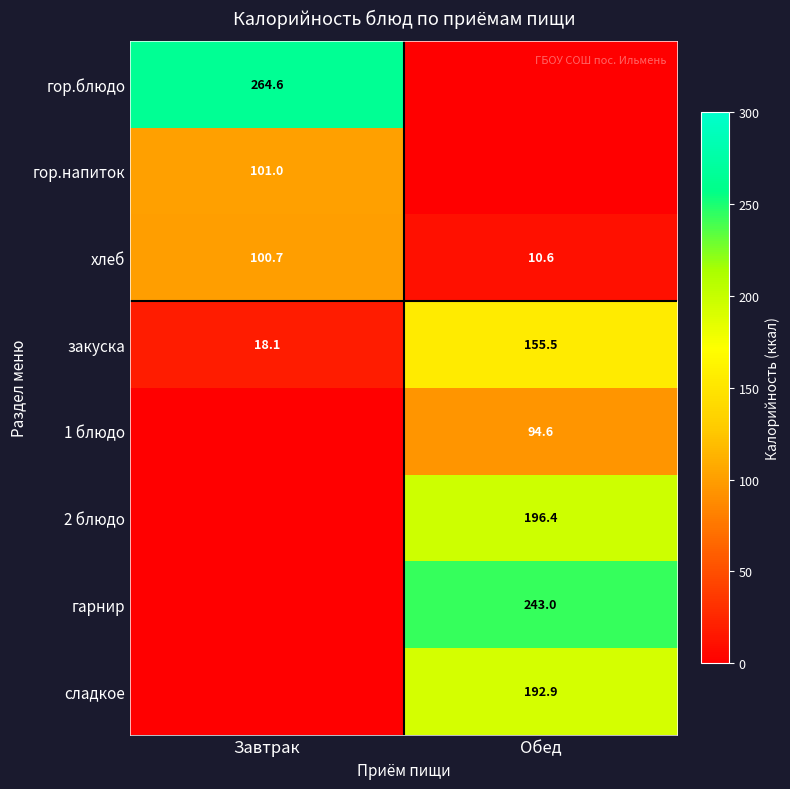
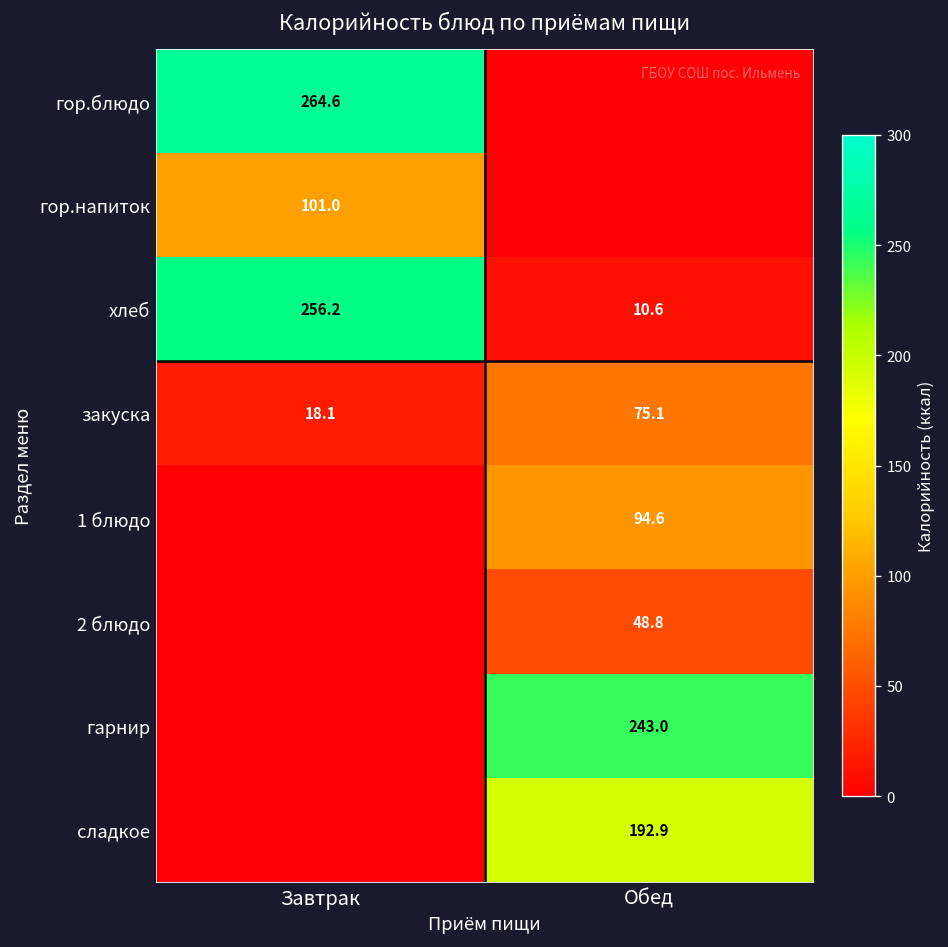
хлеб, Завтрак: 100.7 -> 256.2
закуска, Обед: 155.5 -> 75.1
2 блюдо, Обед: 196.4 -> 48.8
